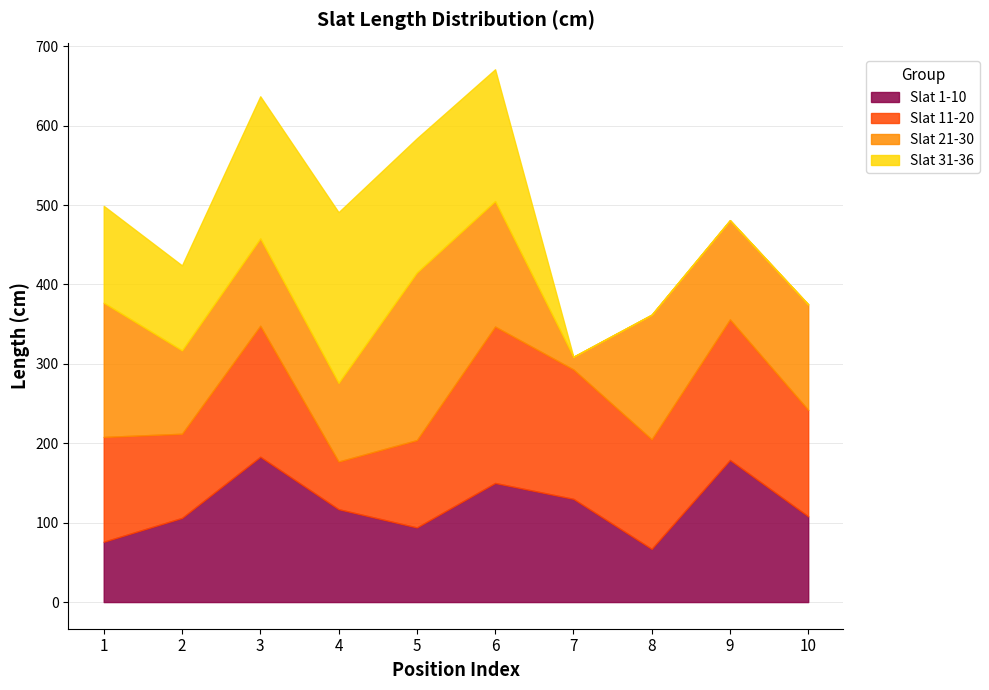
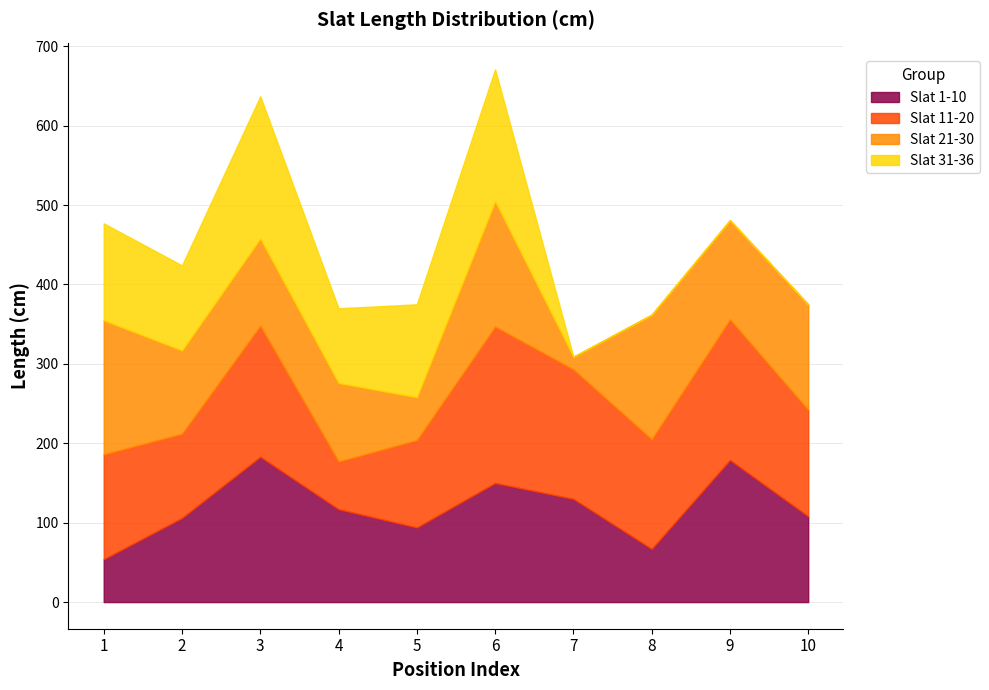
Slat 1-10, 1: 80 -> 50
Slat 31-36, 4: 220 -> 90
Slat 21-30, 5: 210 -> 50
Slat 31-36, 5: 170 -> 120
